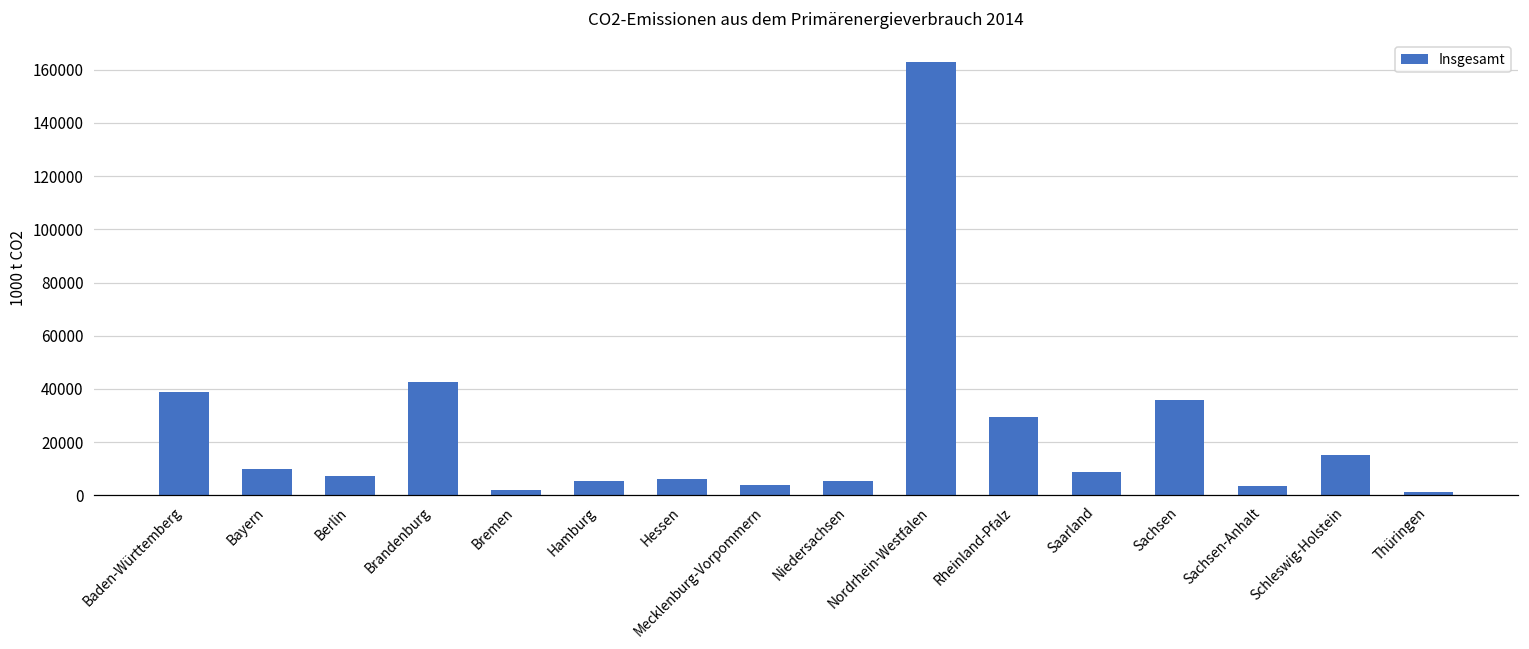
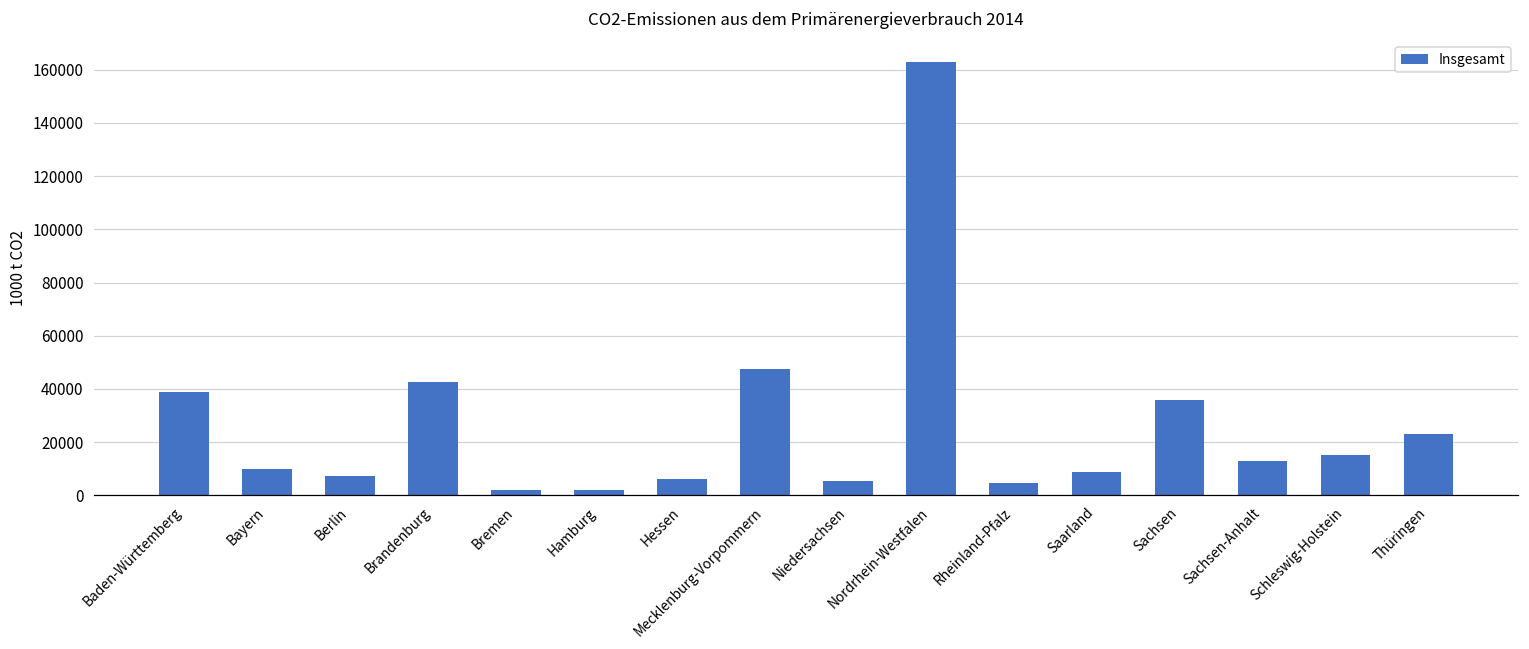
Hamburg: 5000 -> 2000
Mecklenburg-Vorpommern: 4000 -> 47000
Rheinland-Pfalz: 30000 -> 5000
Sachsen-Anhalt: 4000 -> 13000
Thüringen: 1000 -> 23000
